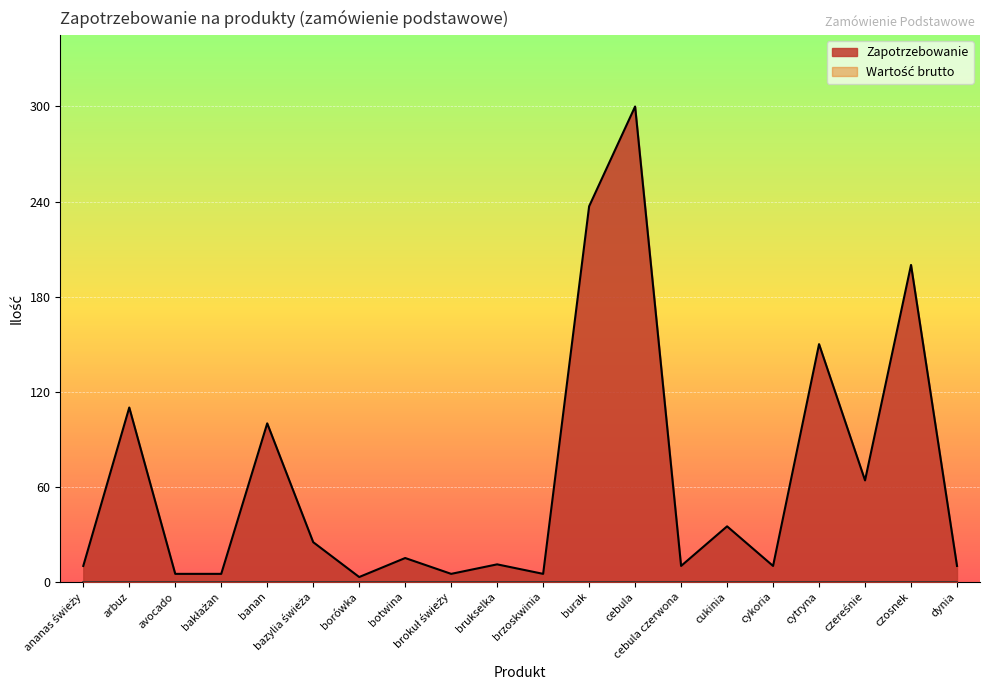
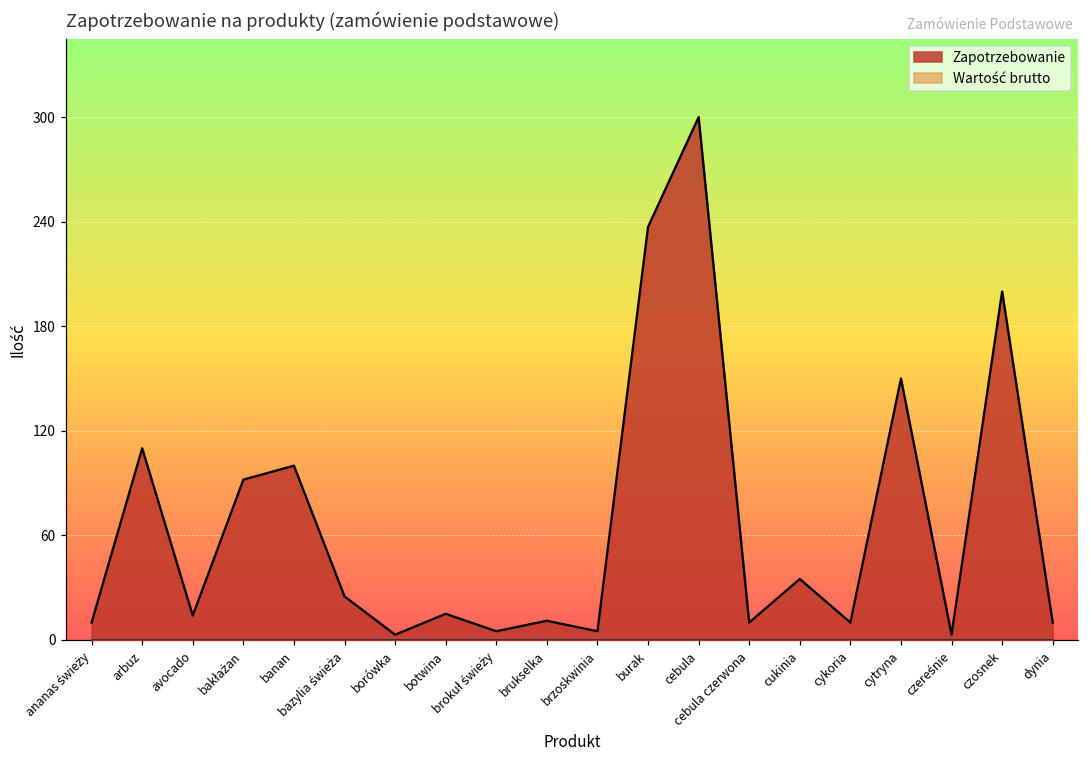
Zapotrzebowanie, avocado: 5 -> 14
Zapotrzebowanie, bakłażan: 5 -> 92
Zapotrzebowanie, czereśnie: 64 -> 3
